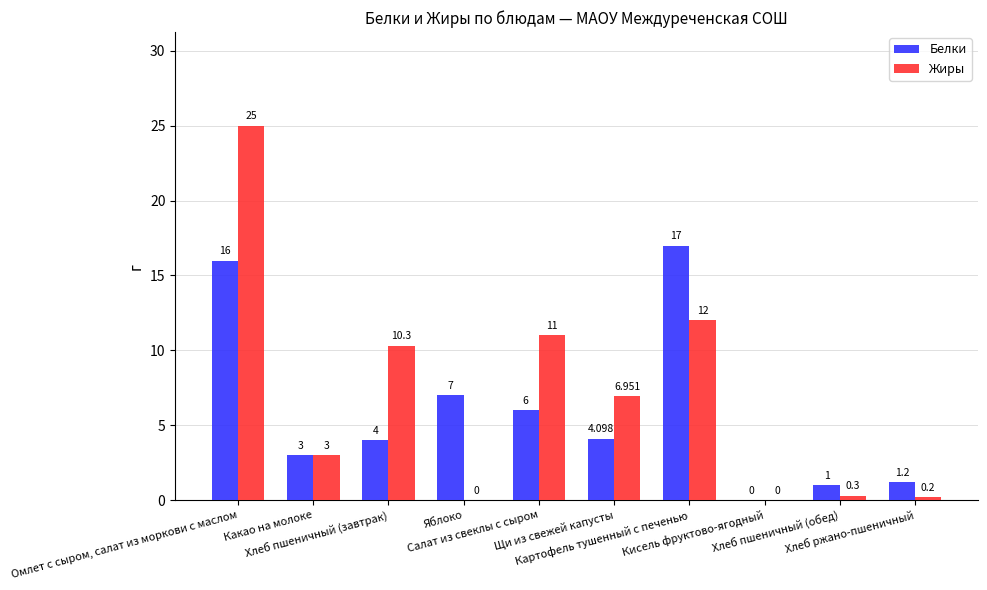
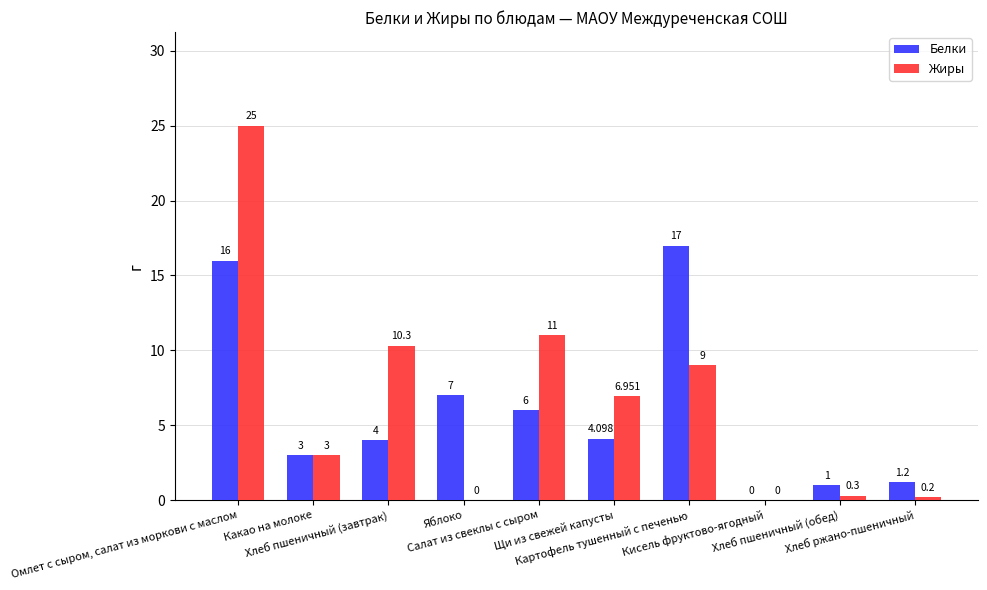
Жиры, Картофель тушенный с печенью: 12 -> 9
